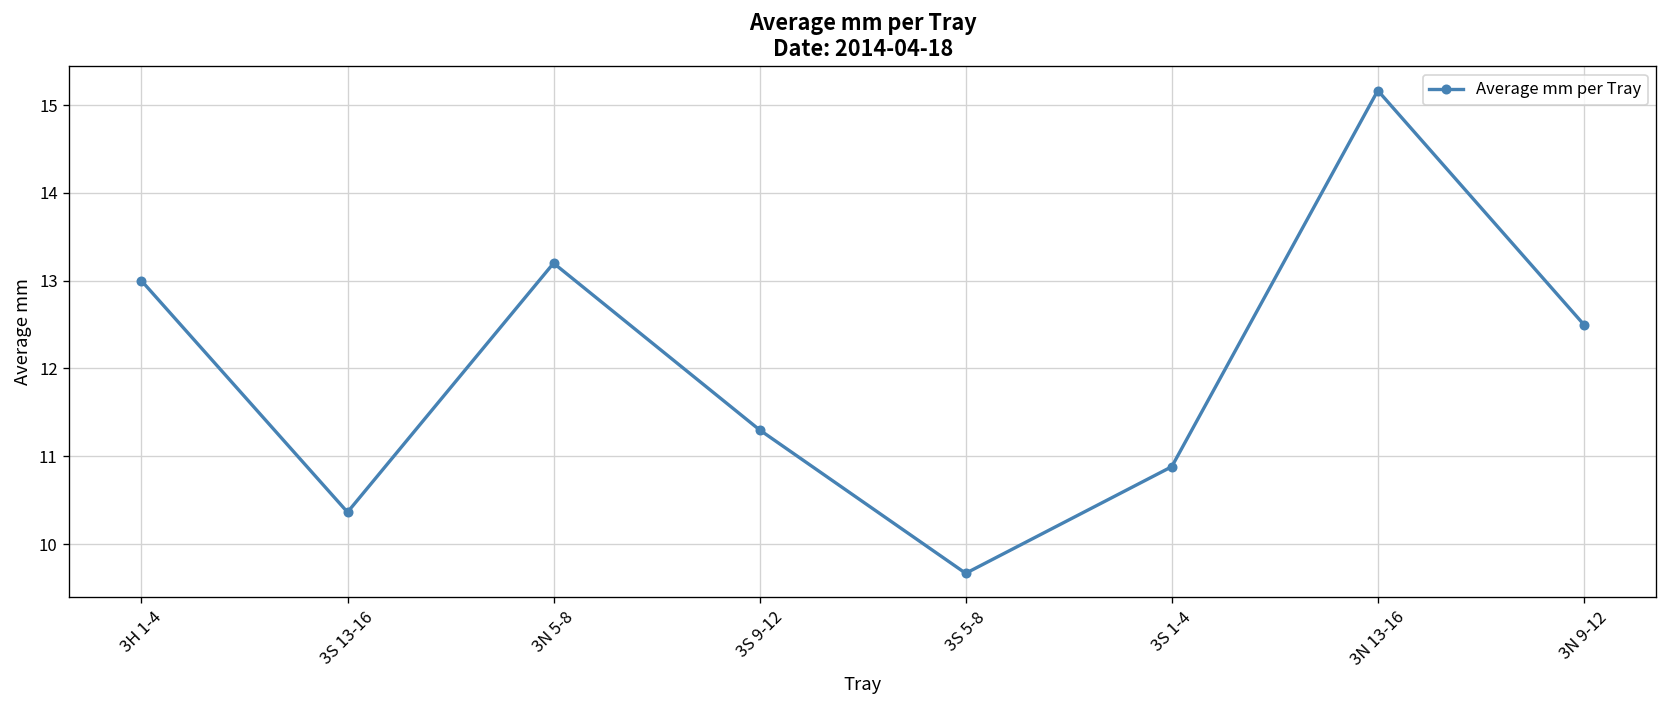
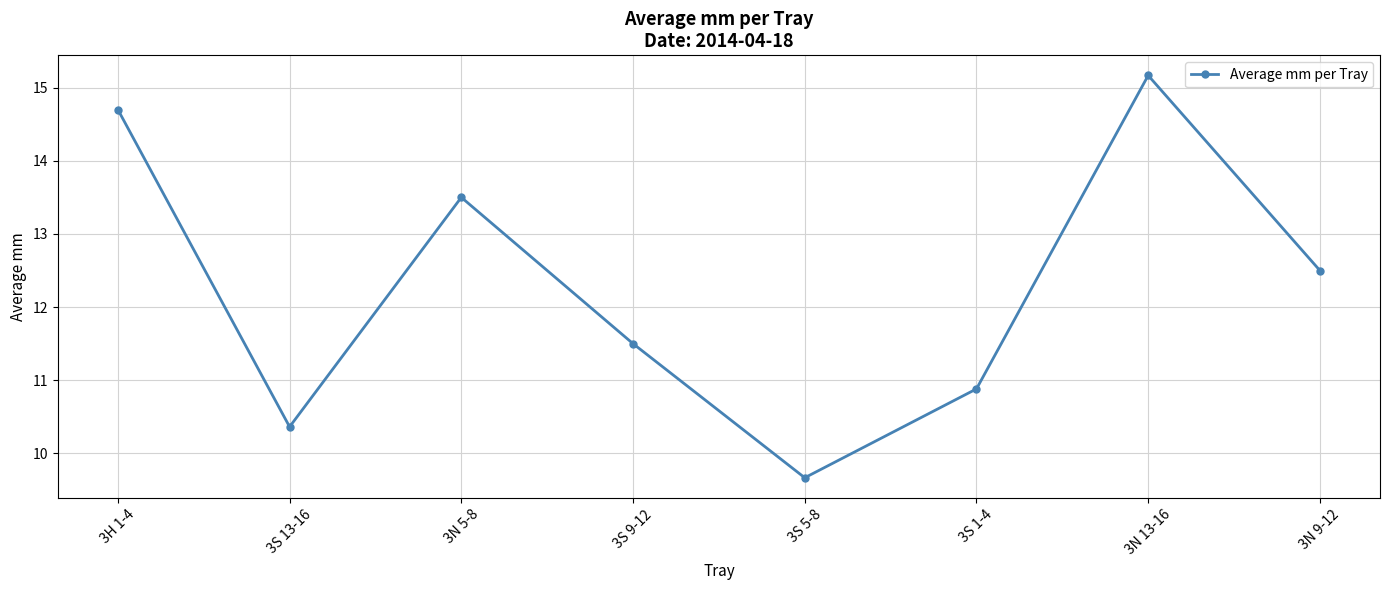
3H 1-4: 13.0 -> 14.7
3N 5-8: 13.2 -> 13.5
3S 9-12: 11.3 -> 11.5
